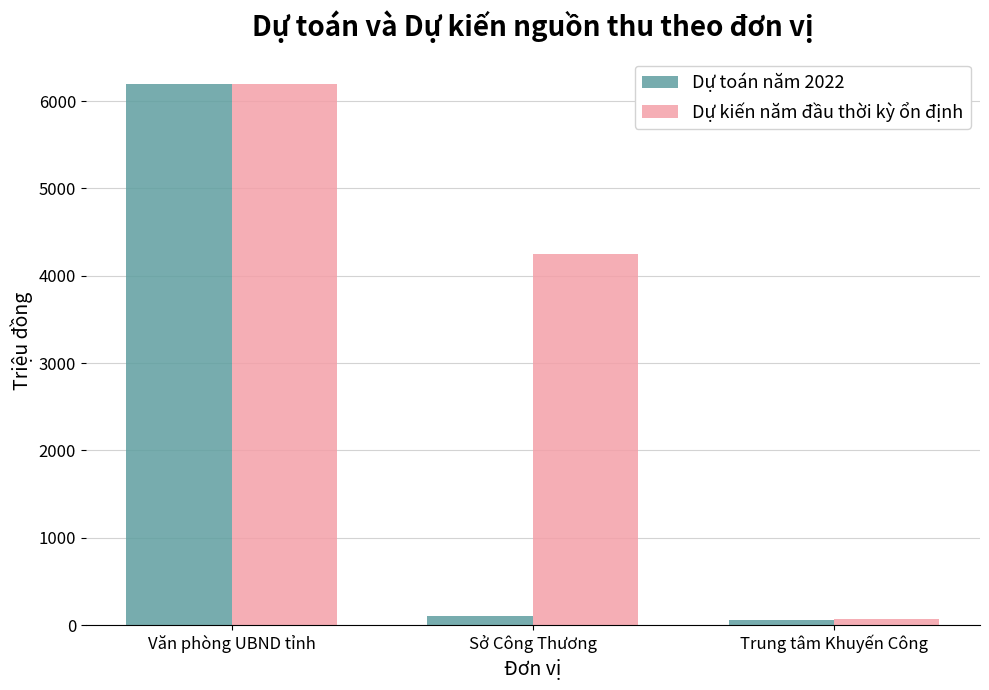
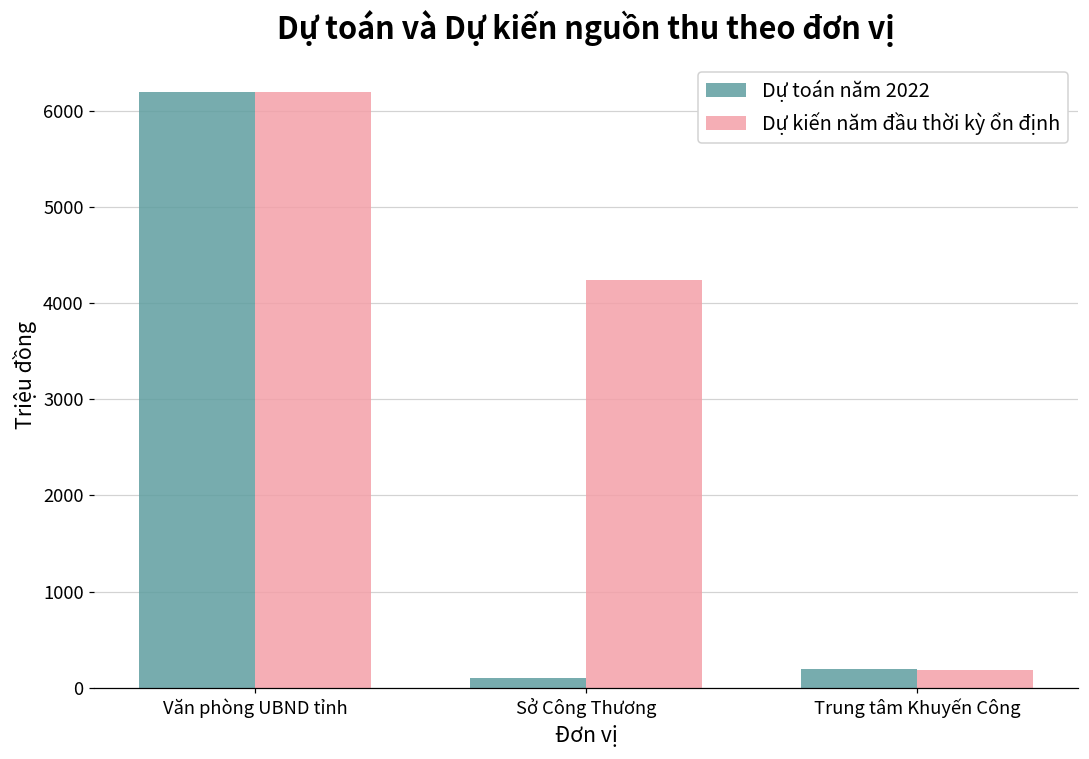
Dự toán năm 2022, Trung tâm Khuyến Công: 100 -> 200
Dự kiến năm đầu thời kỳ ổn định, Trung tâm Khuyến Công: 100 -> 200
